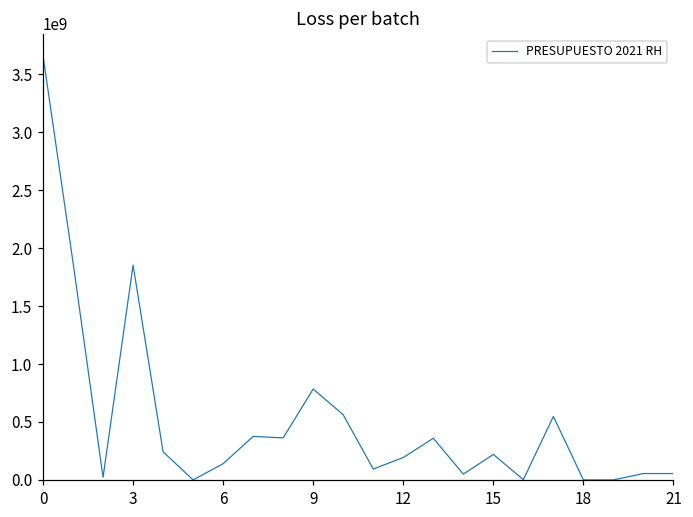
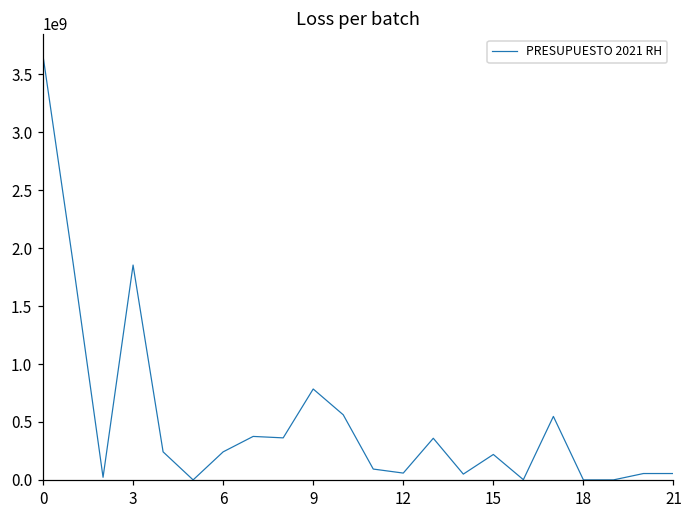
6: 140000000 -> 240000000
12: 190000000 -> 60000000
